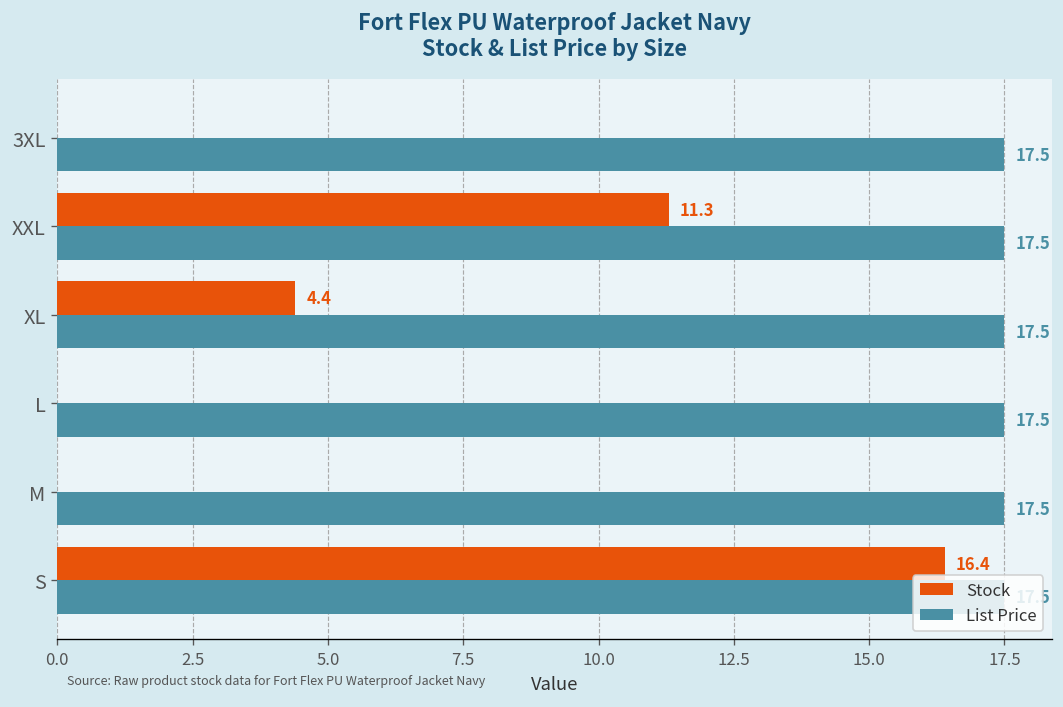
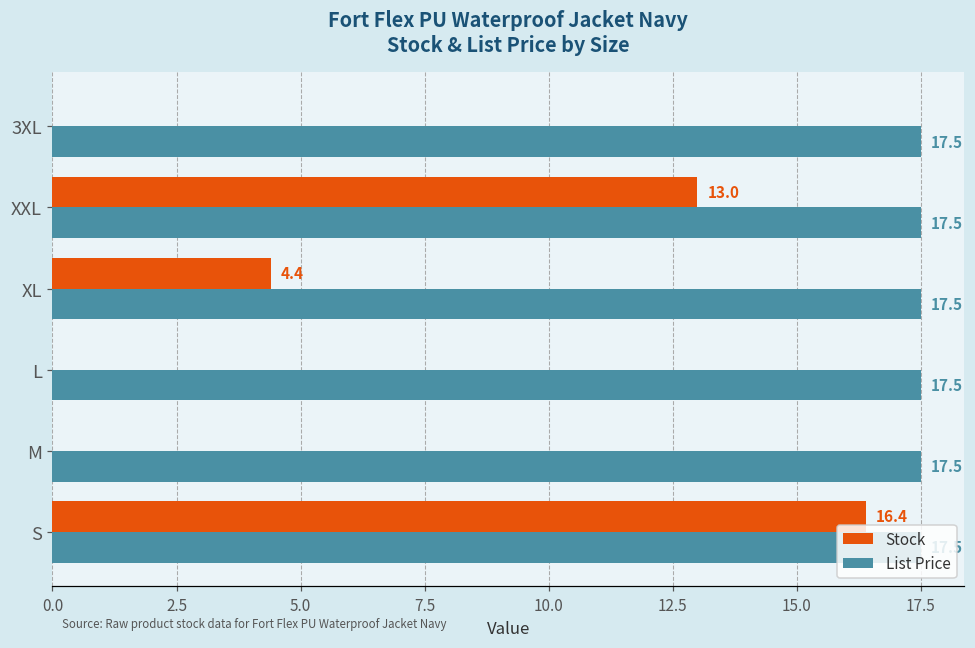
Stock, XXL: 11.3 -> 13.0
